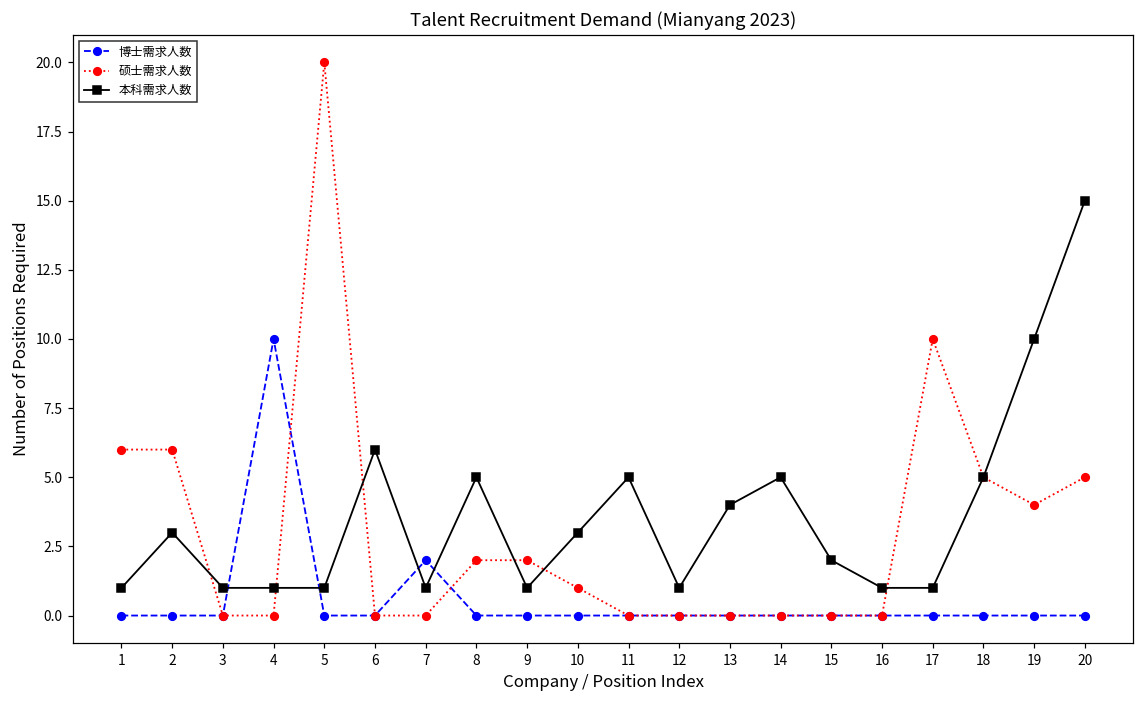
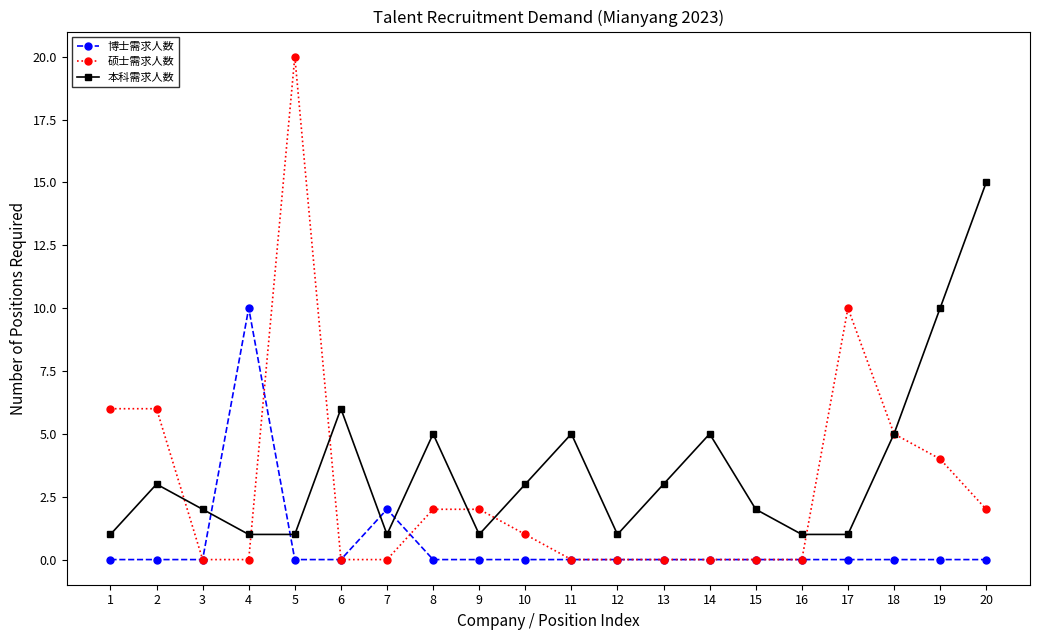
本科需求人数, 3: 1 -> 2
本科需求人数, 13: 4 -> 3
硕士需求人数, 20: 5 -> 2
